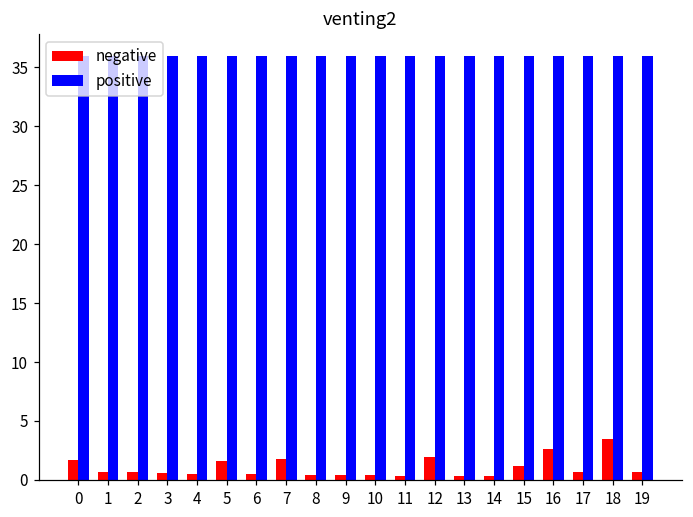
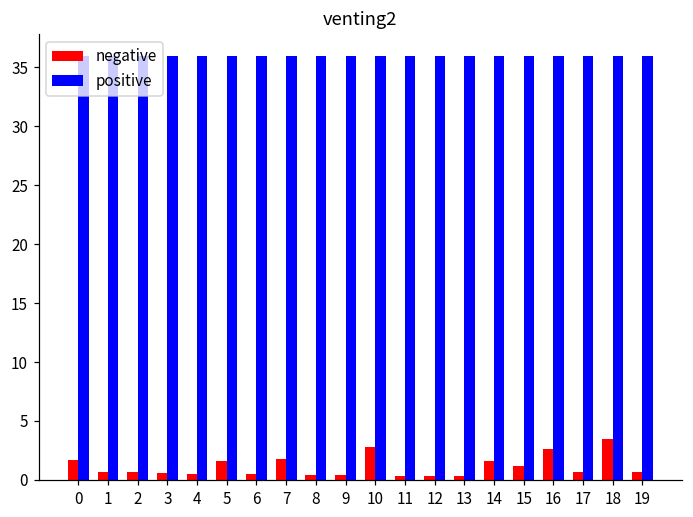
negative, 10: 0.4 -> 2.8
negative, 12: 2.0 -> 0.3
negative, 14: 0.3 -> 1.6
